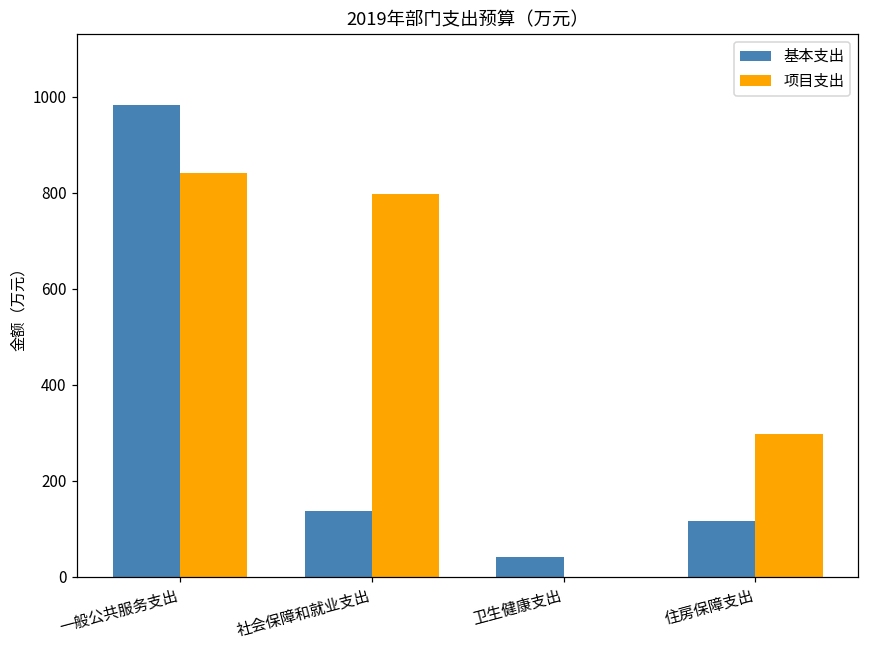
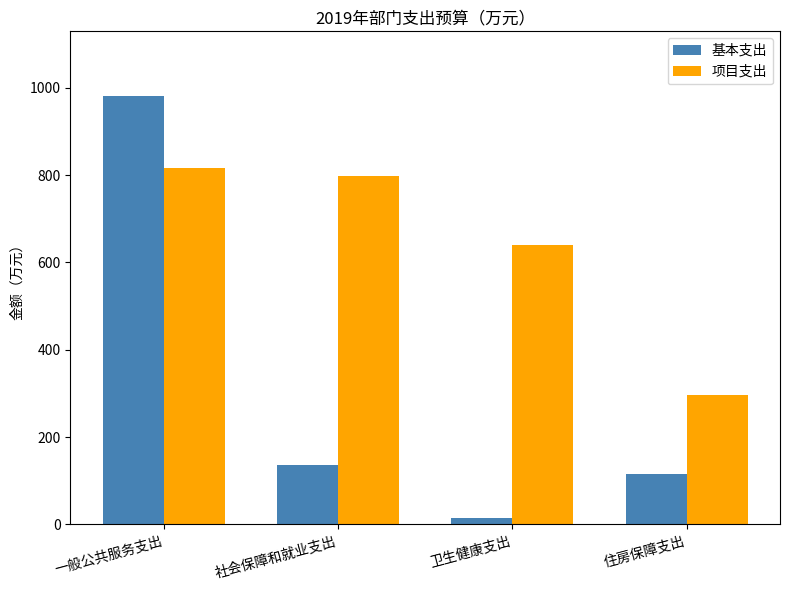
项目支出, 一般公共服务支出: 840 -> 820
基本支出, 卫生健康支出: 40 -> 10
项目支出, 卫生健康支出: 0 -> 640
